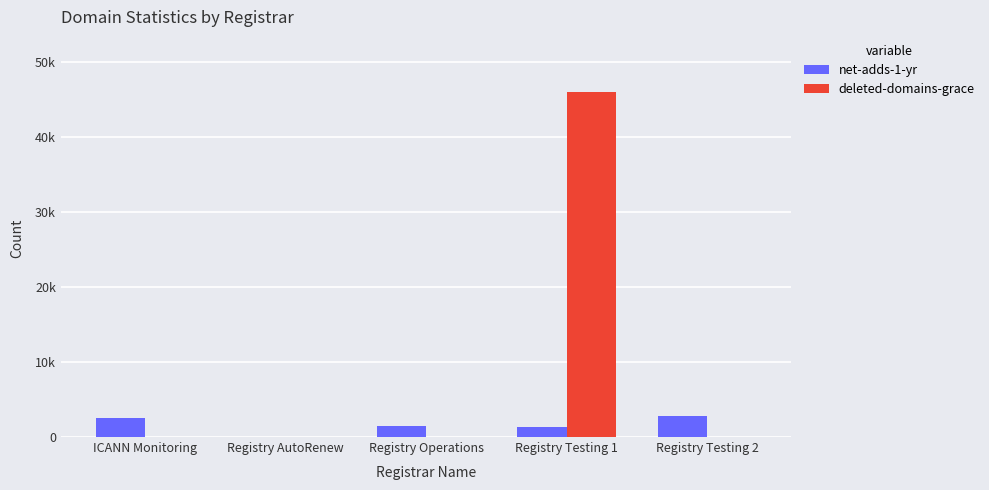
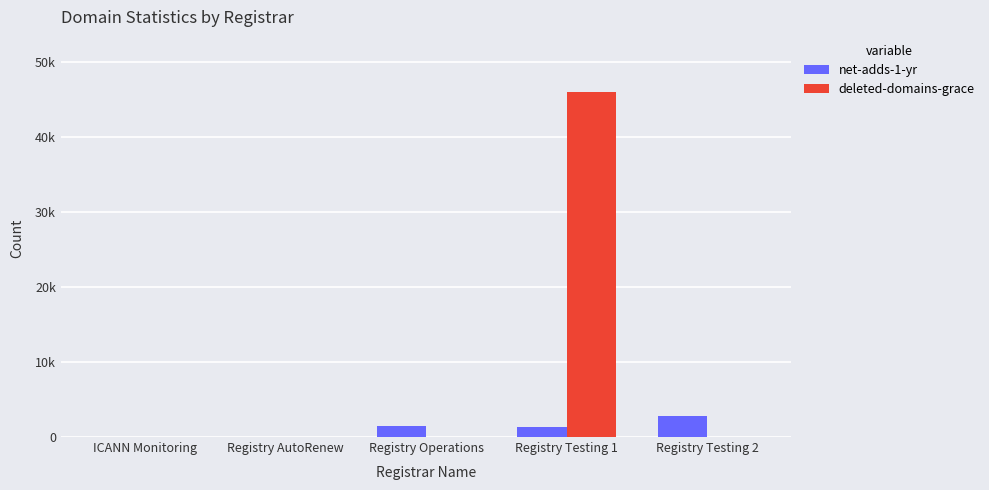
net-adds-1-yr, ICANN Monitoring: 3000 -> 0
